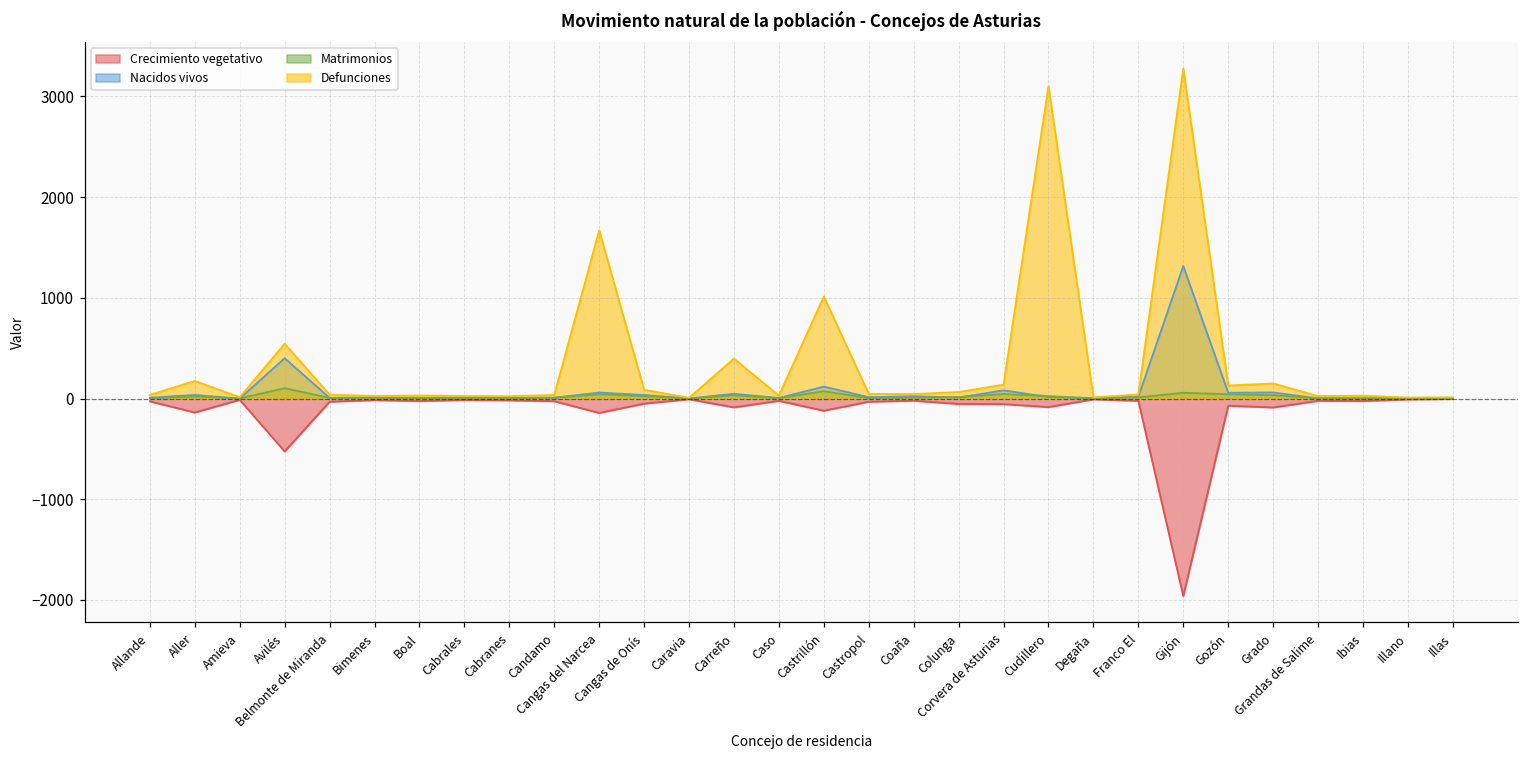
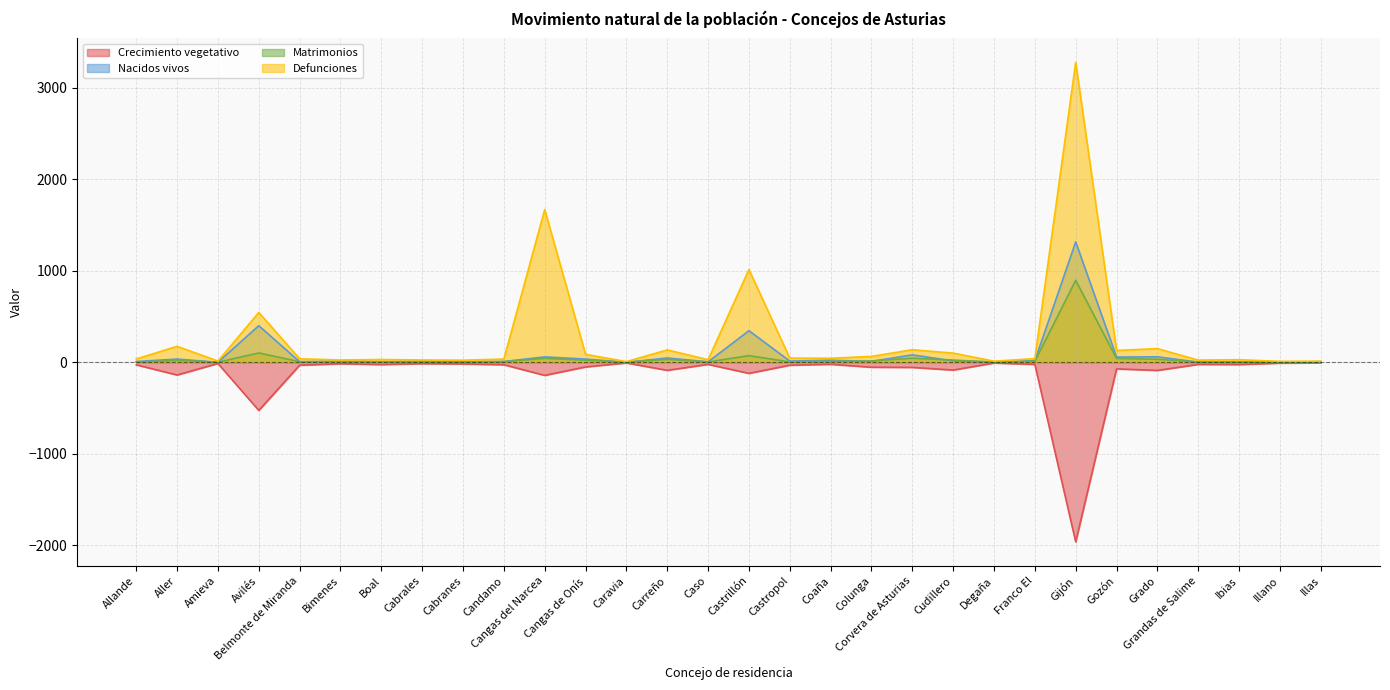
Defunciones, Carreño: 400 -> 100
Nacidos vivos, Castrillón: 100 -> 300
Defunciones, Cudillero: 3100 -> 100
Matrimonios, Gijón: 100 -> 900
